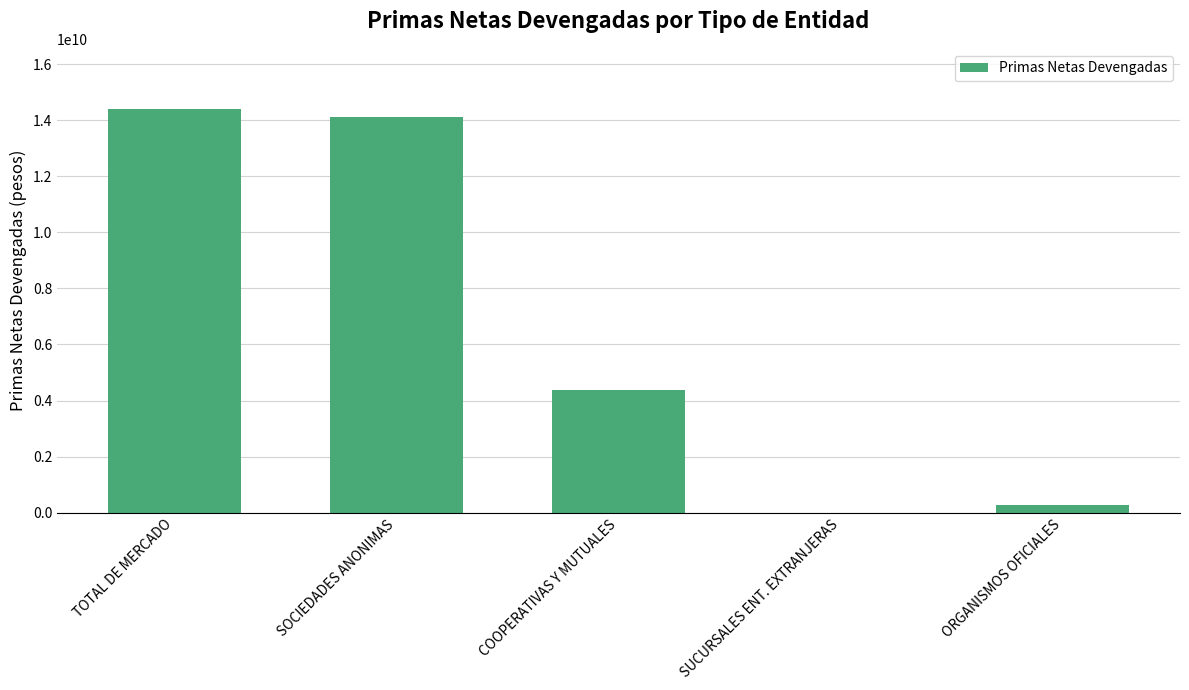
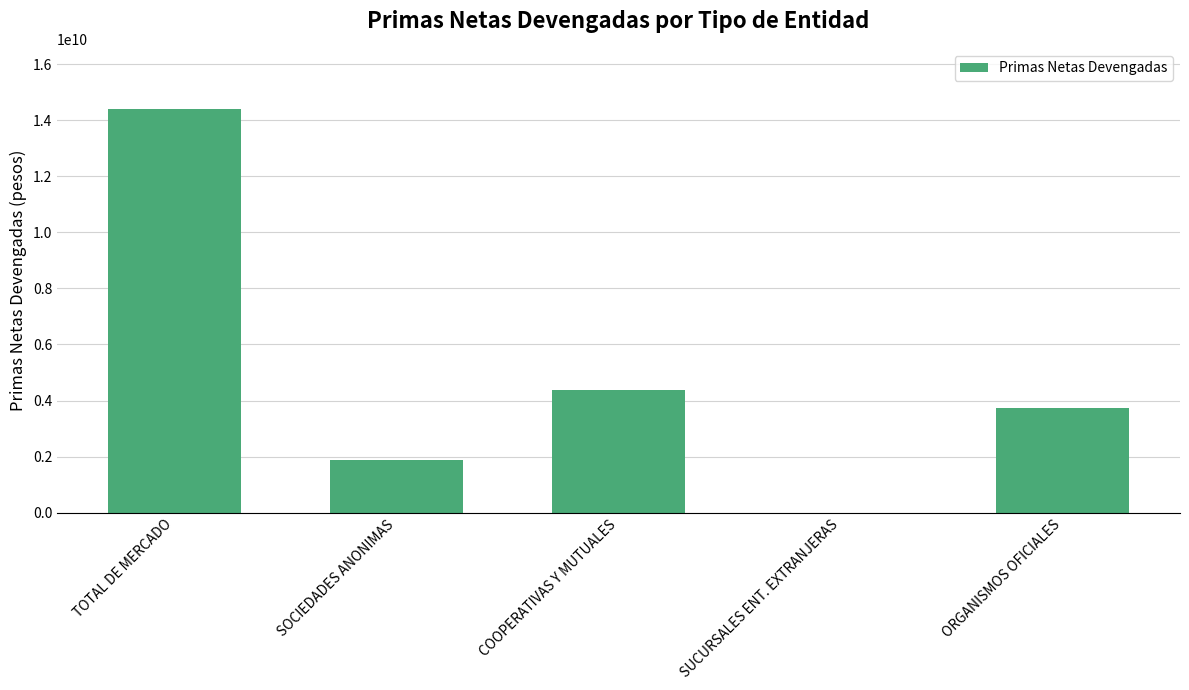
SOCIEDADES ANONIMAS: 14100000000 -> 1900000000
ORGANISMOS OFICIALES: 300000000 -> 3700000000
